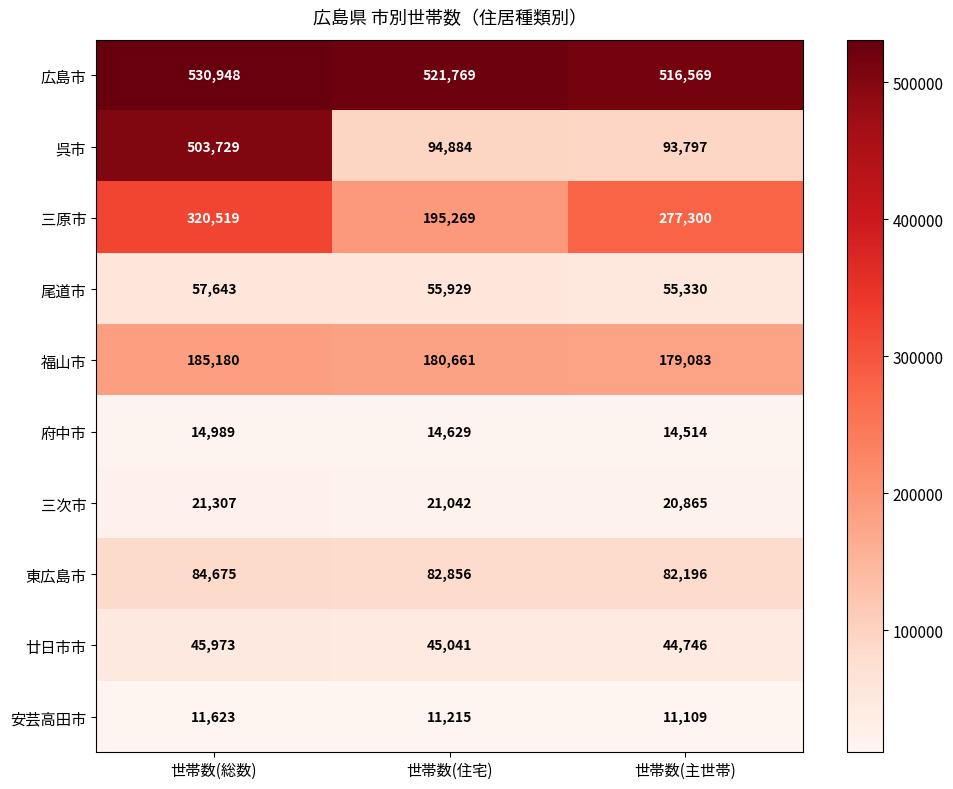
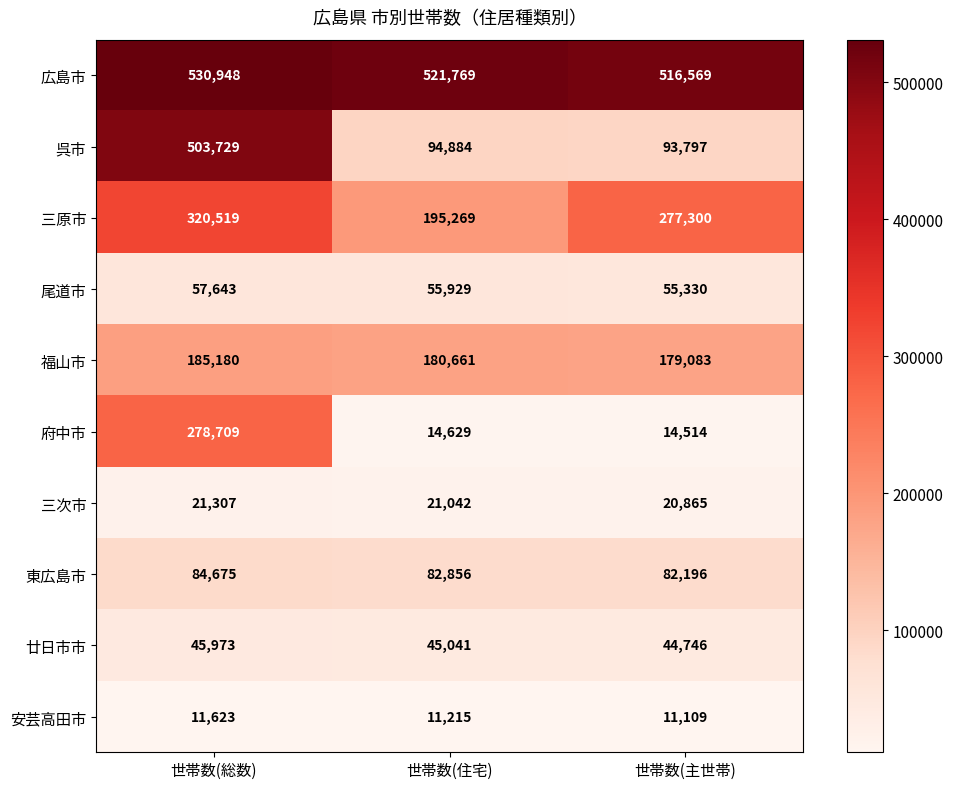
府中市, 世帯数(総数): 14,989 -> 278,709
